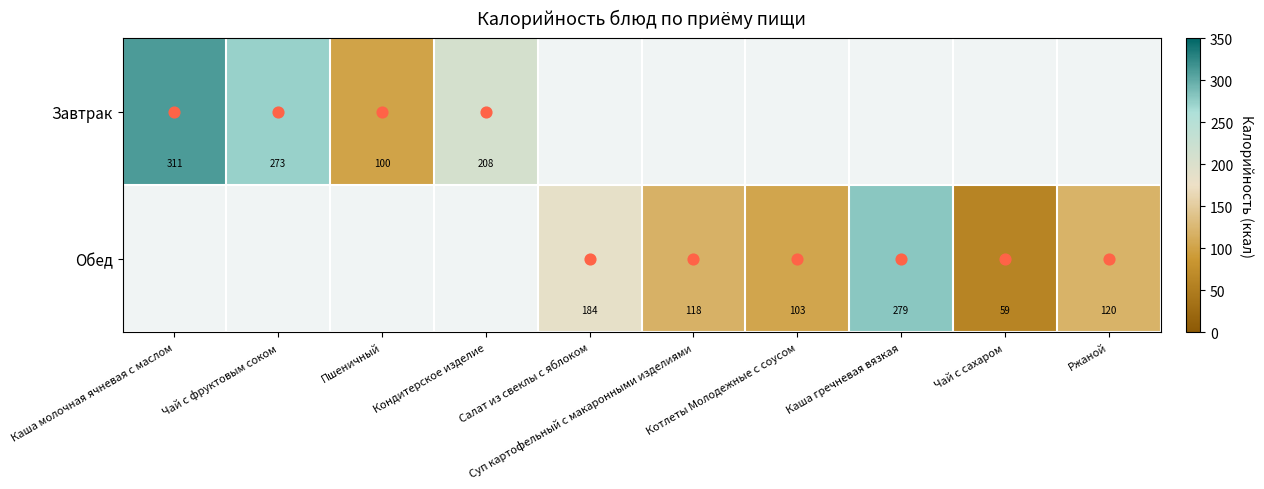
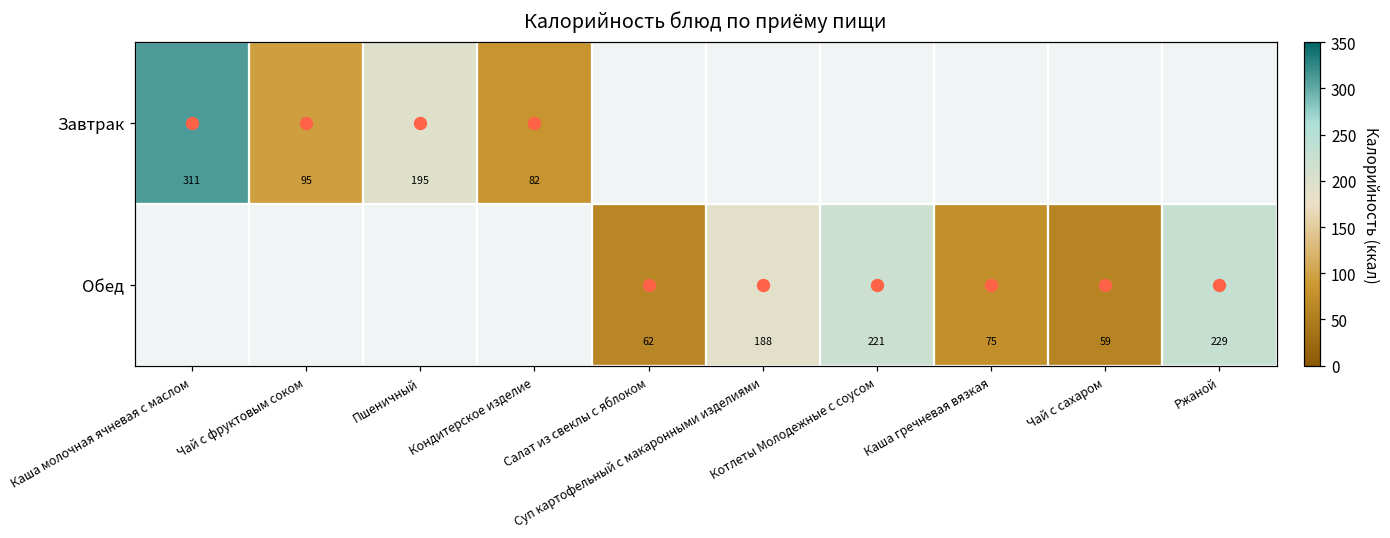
Завтрак, Чай с фруктовым соком: 273 -> 95
Завтрак, Пшеничный: 100 -> 195
Завтрак, Кондитерское изделие: 208 -> 82
Обед, Салат из свеклы с яблоком: 184 -> 62
Обед, Суп картофельный с макаронными изделиями: 118 -> 188
Обед, Котлеты Молодежные с соусом: 103 -> 221
Обед, Каша гречневая вязкая: 279 -> 75
Обед, Ржаной: 120 -> 229
